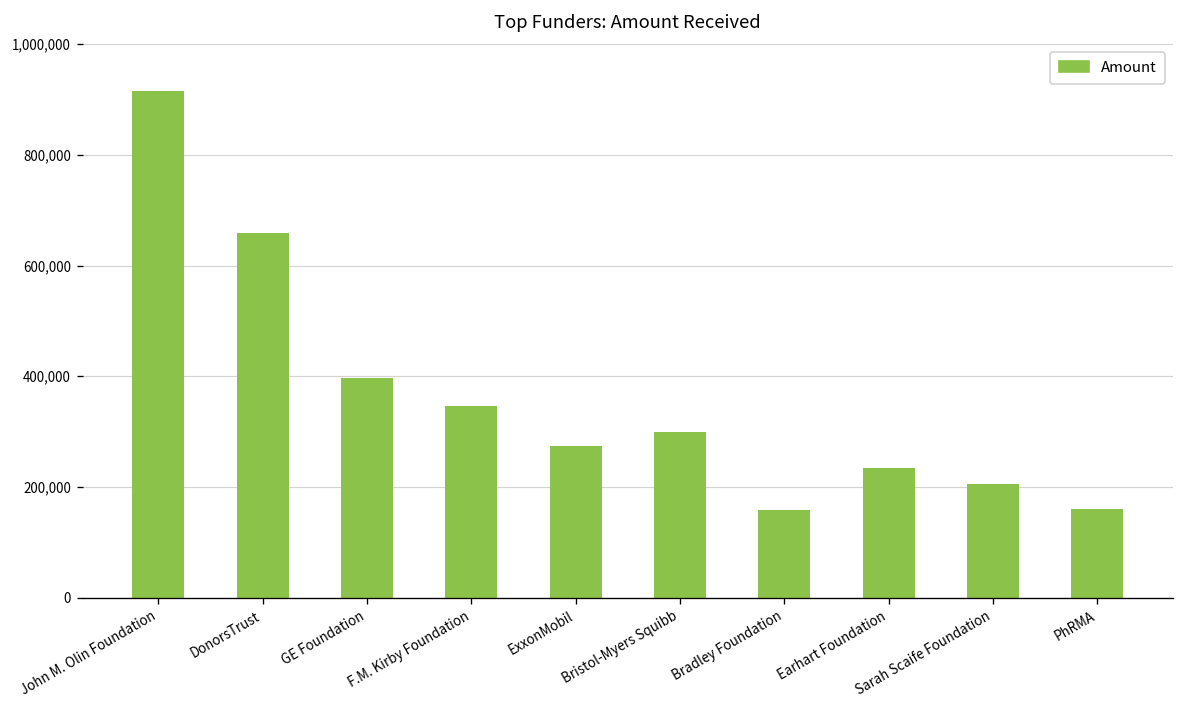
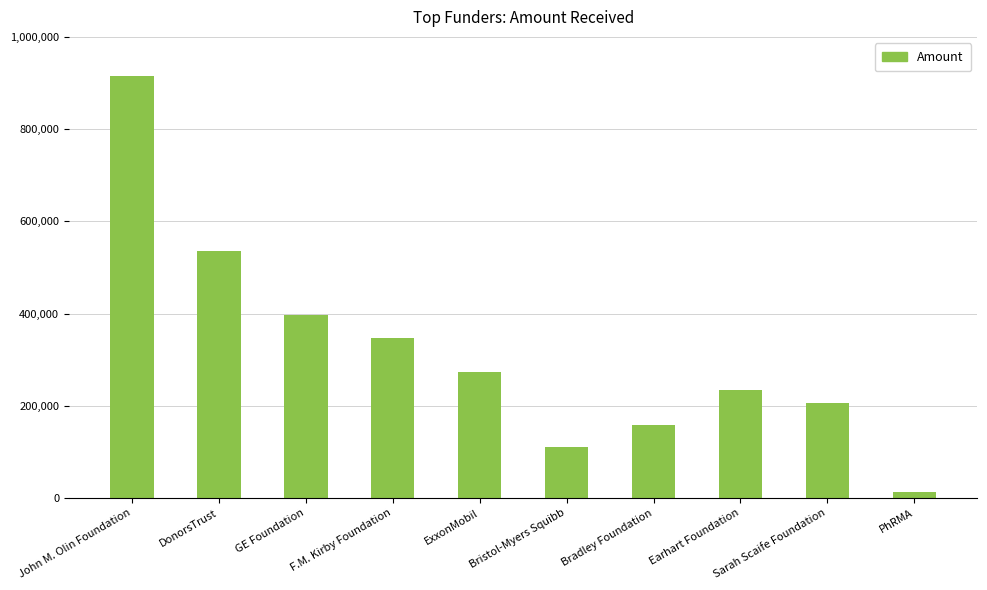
DonorsTrust: 660,000 -> 530,000
Bristol-Myers Squibb: 300,000 -> 110,000
PhRMA: 160,000 -> 10,000
